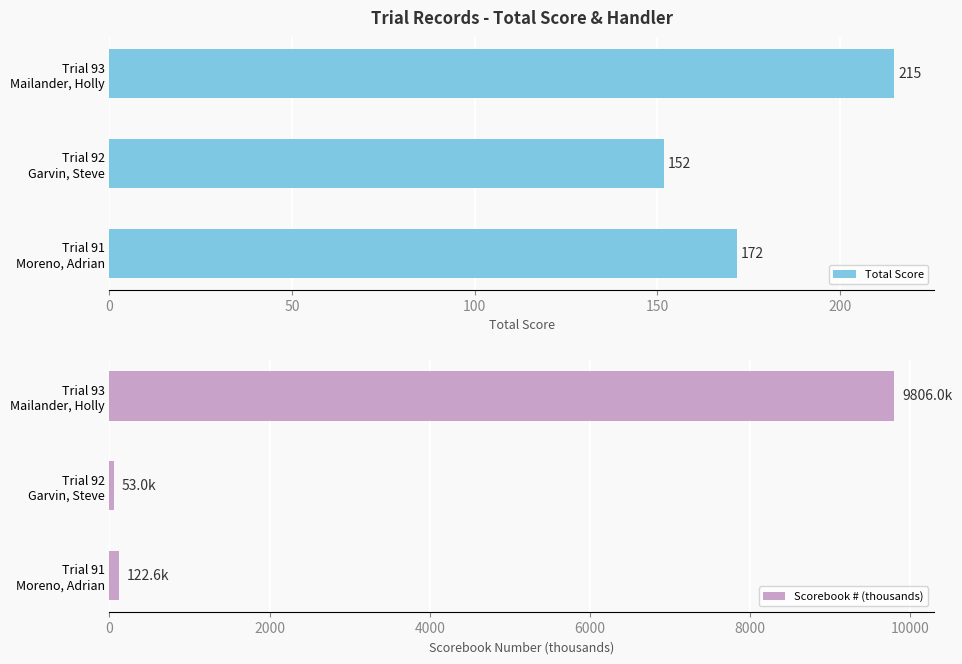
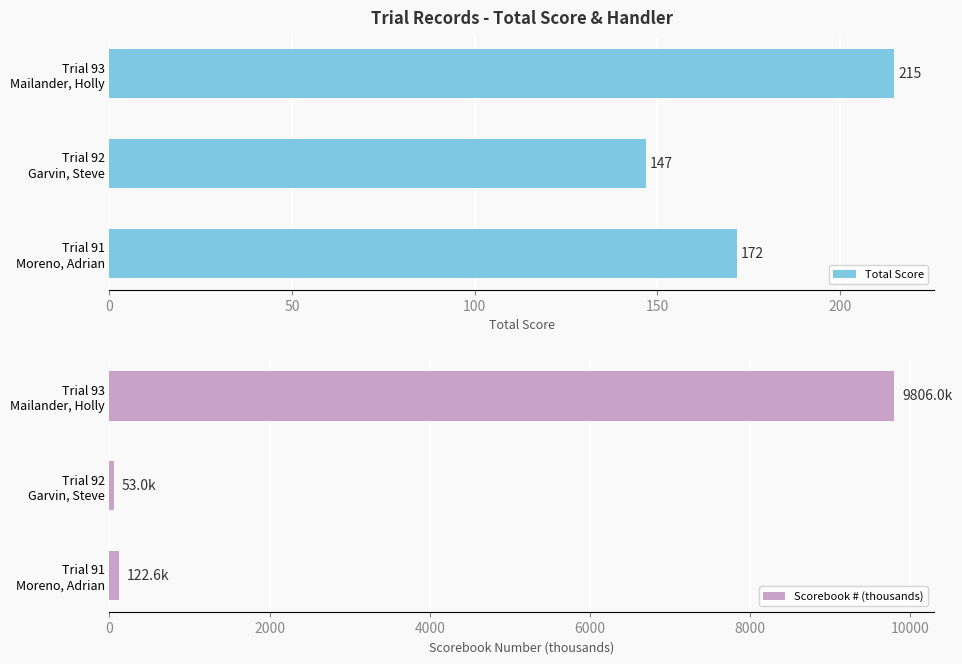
Trial Records - Total Score & Handler, Trial 92 Garvin, Steve: 152 -> 147
